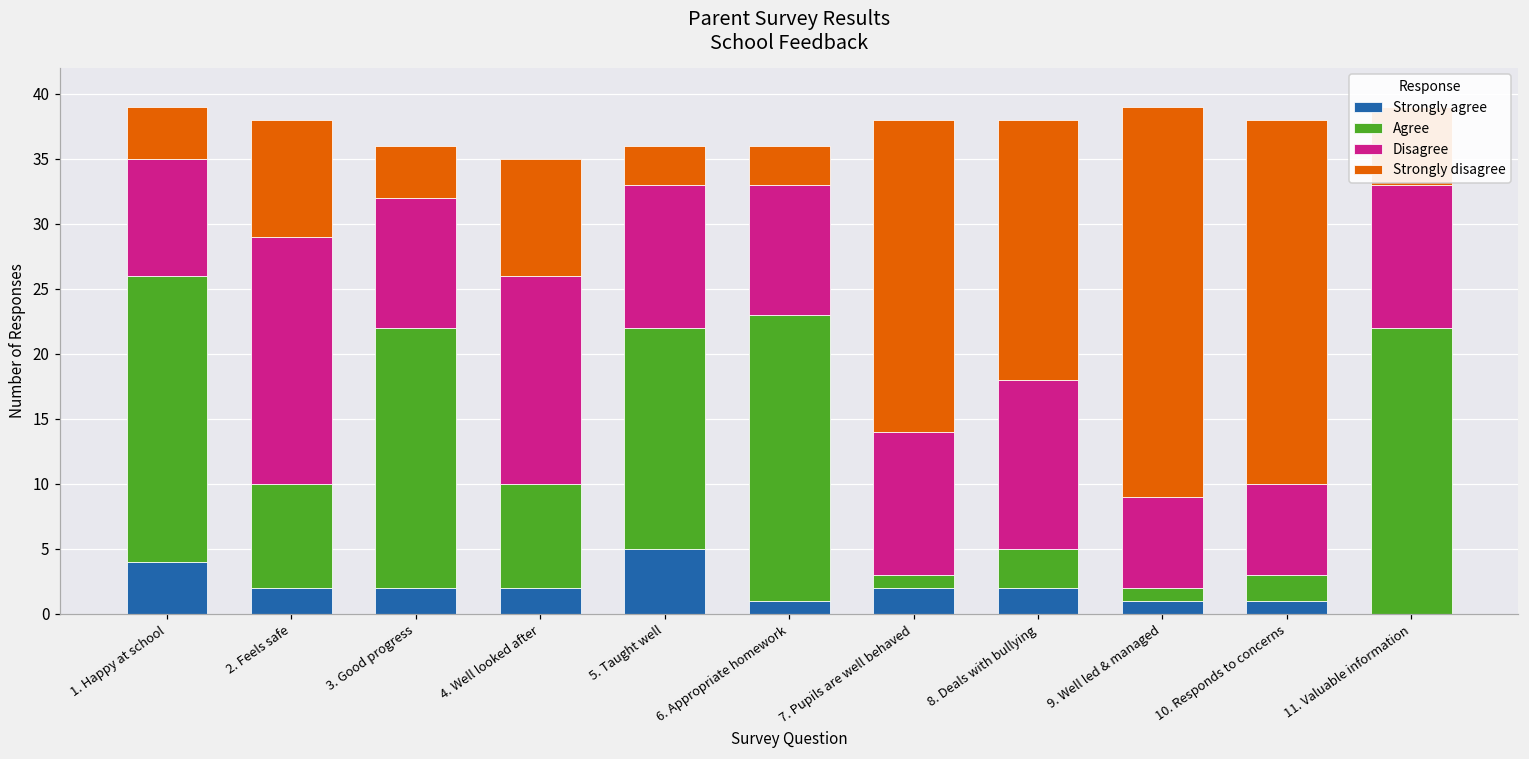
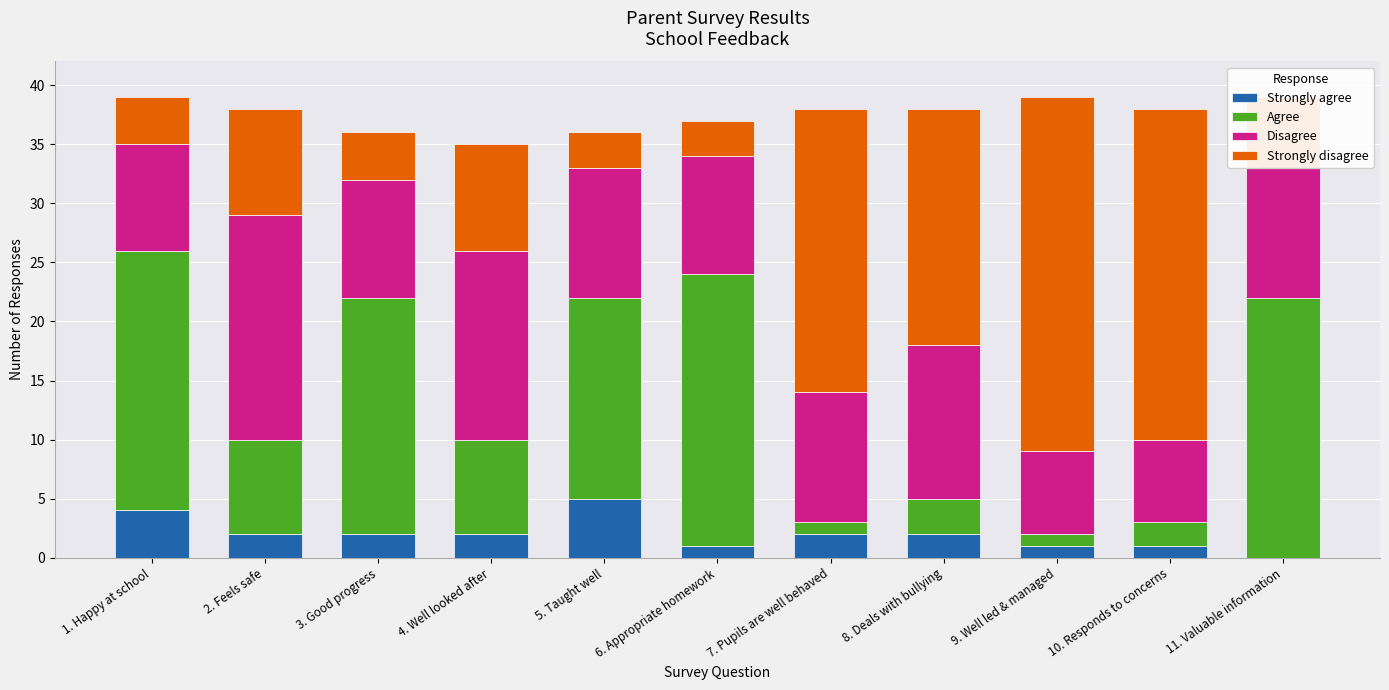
Agree, 6. Appropriate homework: 22 -> 23
